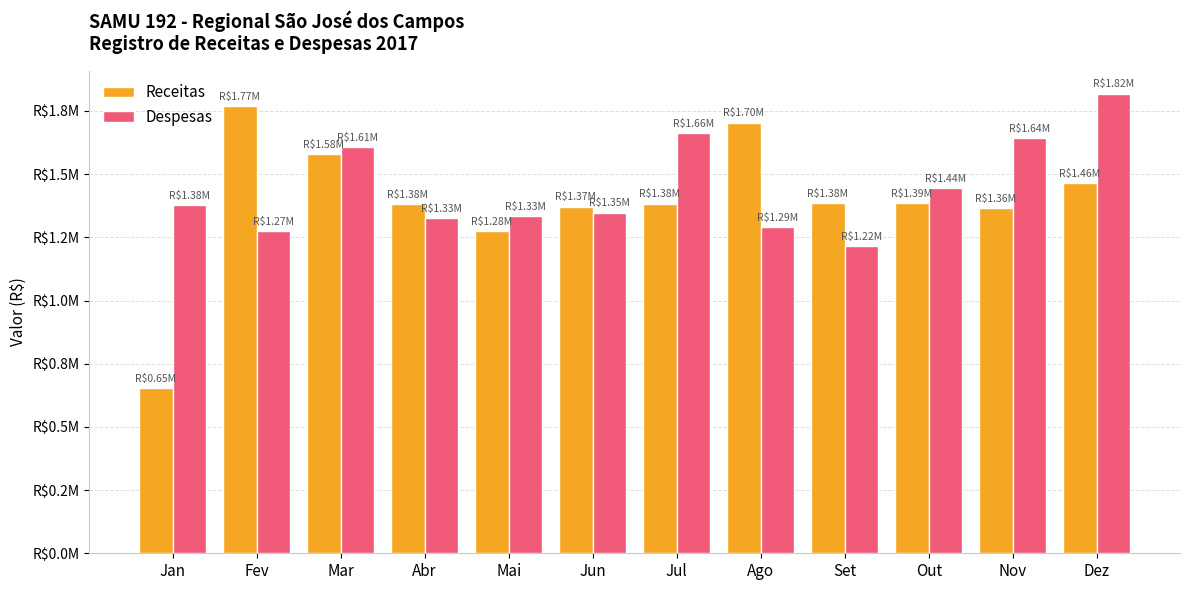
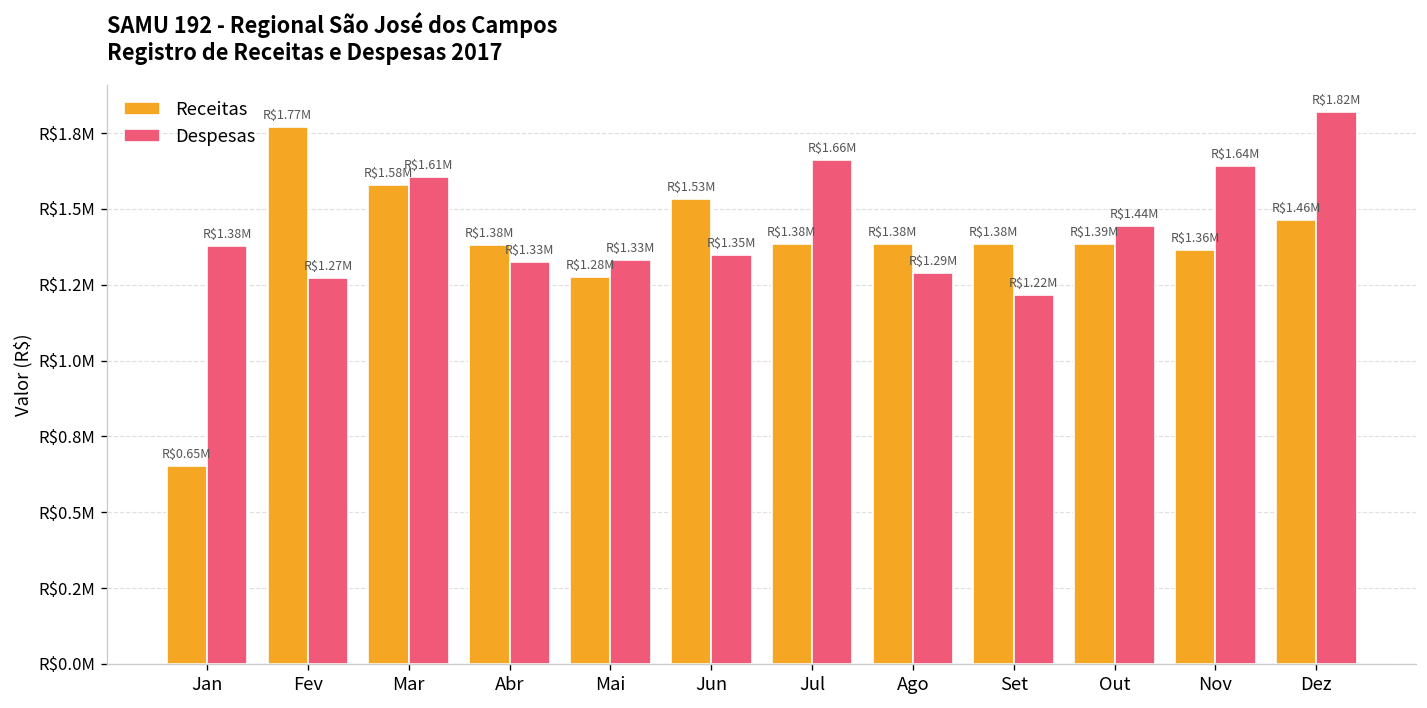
Receitas, Jun: $1.37M -> $1.53M
Receitas, Ago: $1.70M -> $1.38M
